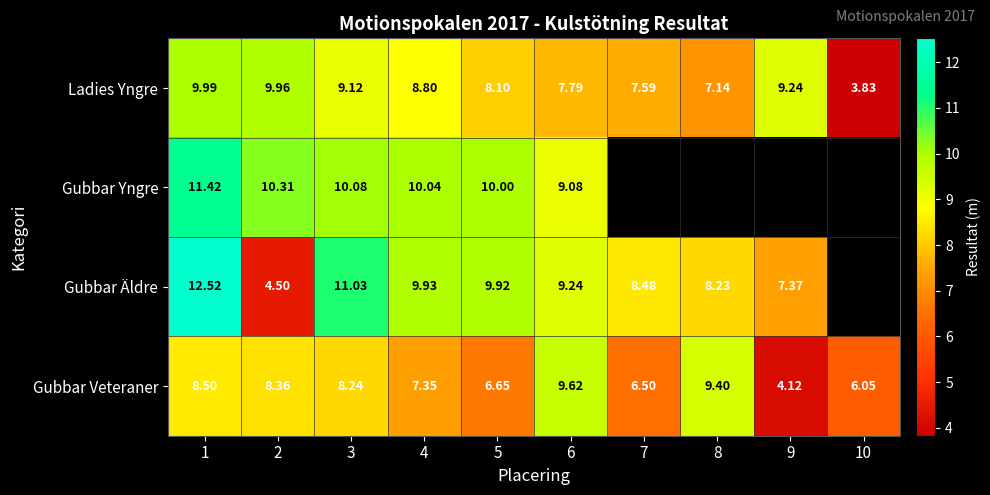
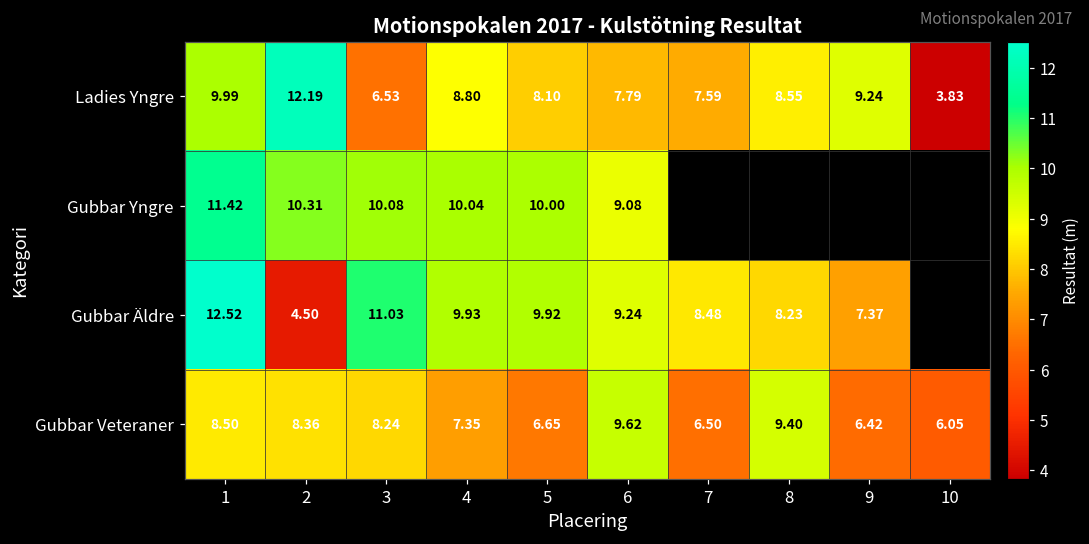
Ladies Yngre, 2: 9.96 -> 12.19
Ladies Yngre, 3: 9.12 -> 6.53
Ladies Yngre, 8: 7.14 -> 8.55
Gubbar Veteraner, 9: 4.12 -> 6.42
